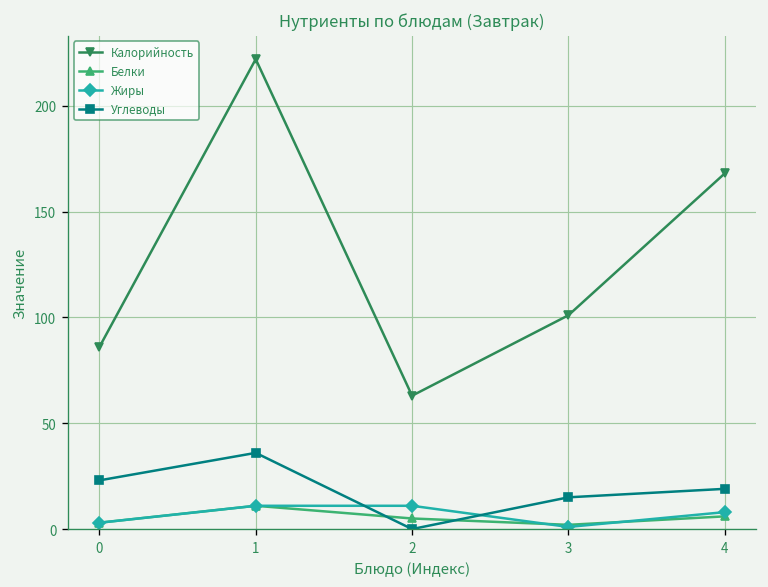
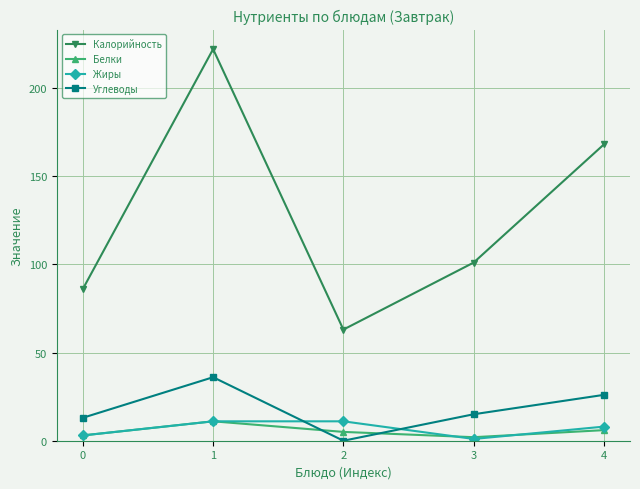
Углеводы, 0: 23 -> 13
Углеводы, 4: 19 -> 26
